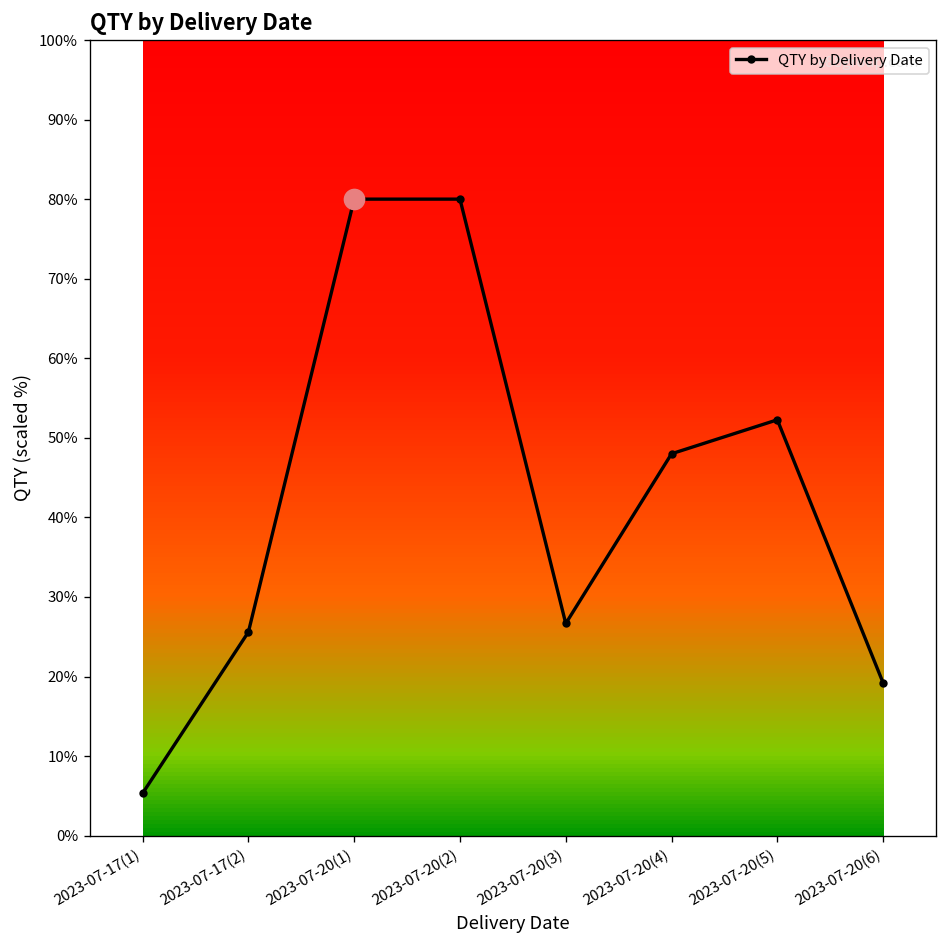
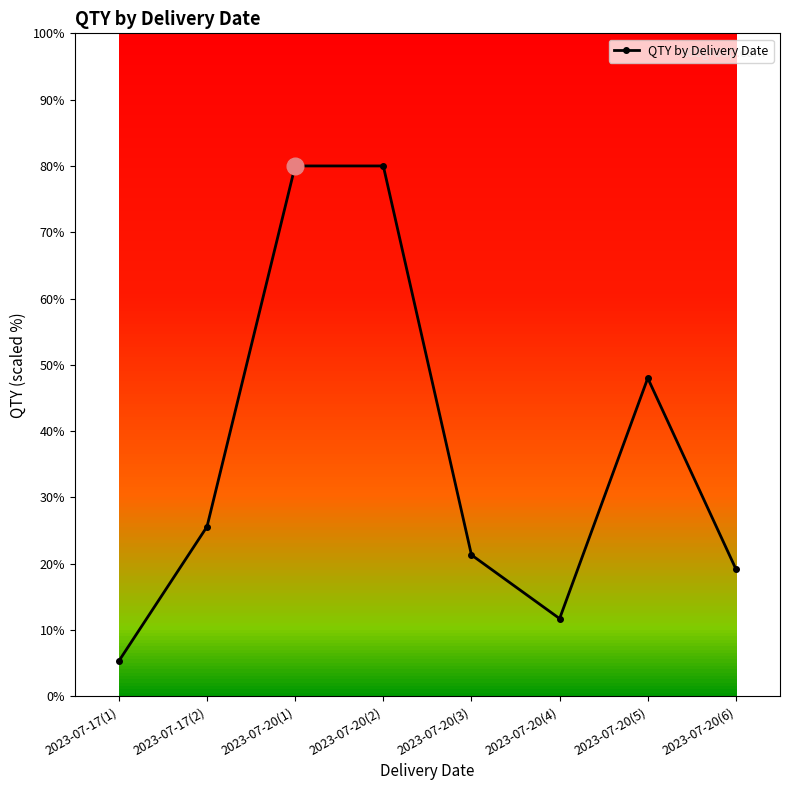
QTY by Delivery Date, 2023-07-20(3): 27% -> 21%
QTY by Delivery Date, 2023-07-20(4): 48% -> 12%
QTY by Delivery Date, 2023-07-20(5): 52% -> 48%
